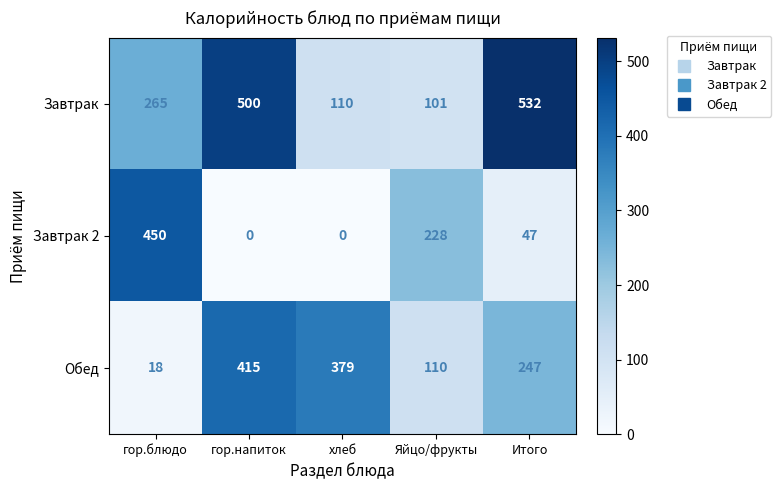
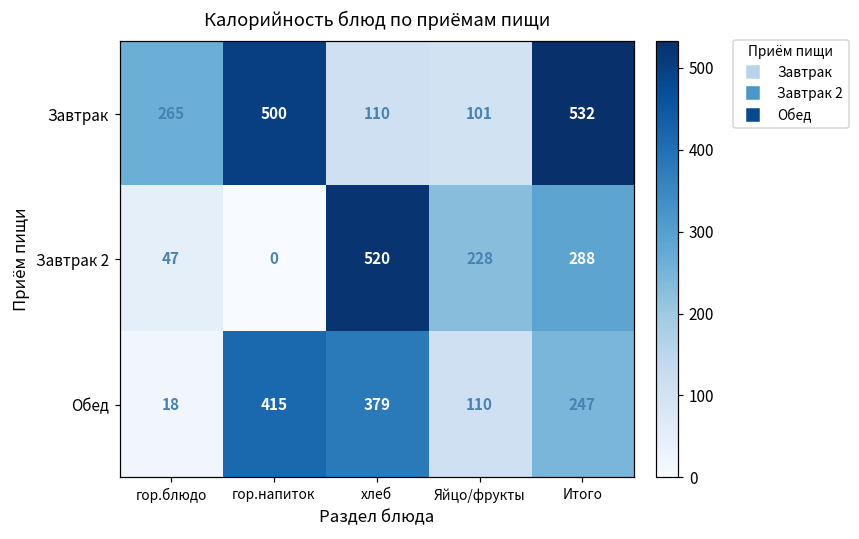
Завтрак 2, гор.блюдо: 450 -> 47
Завтрак 2, хлеб: 0 -> 520
Завтрак 2, Итого: 47 -> 288
